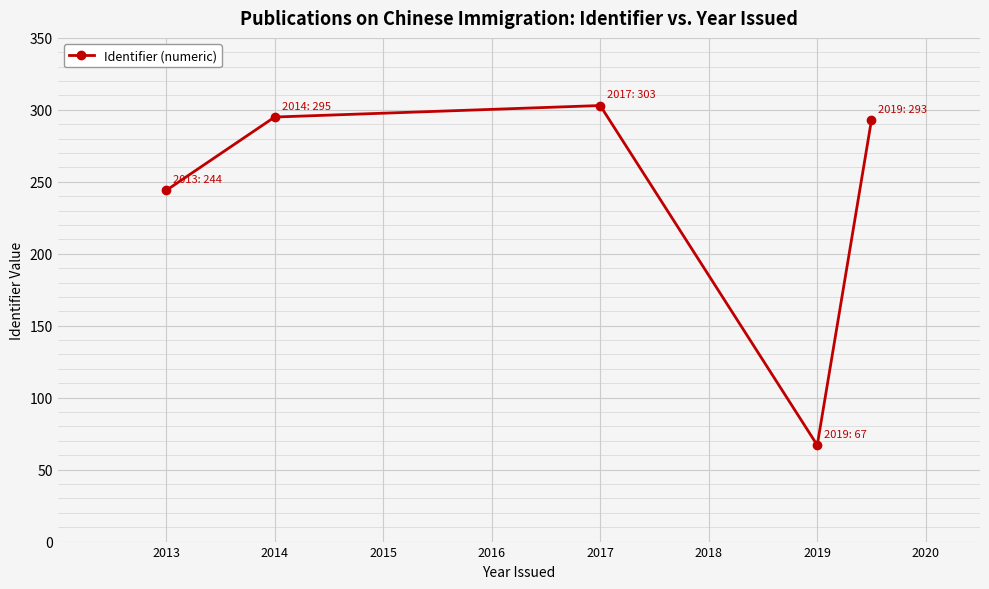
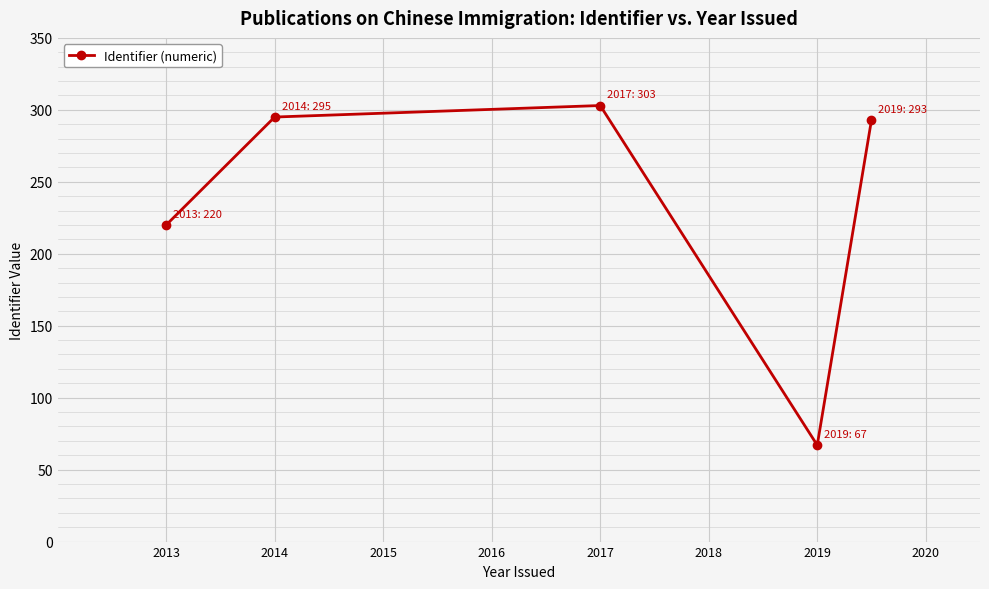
2013: 244 -> 220
